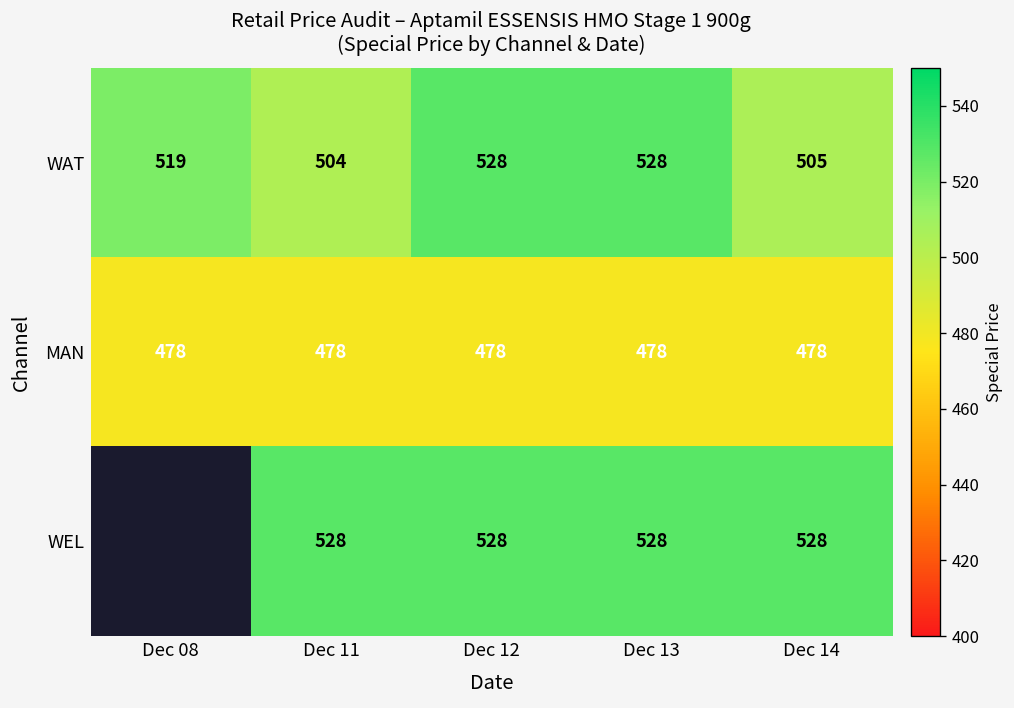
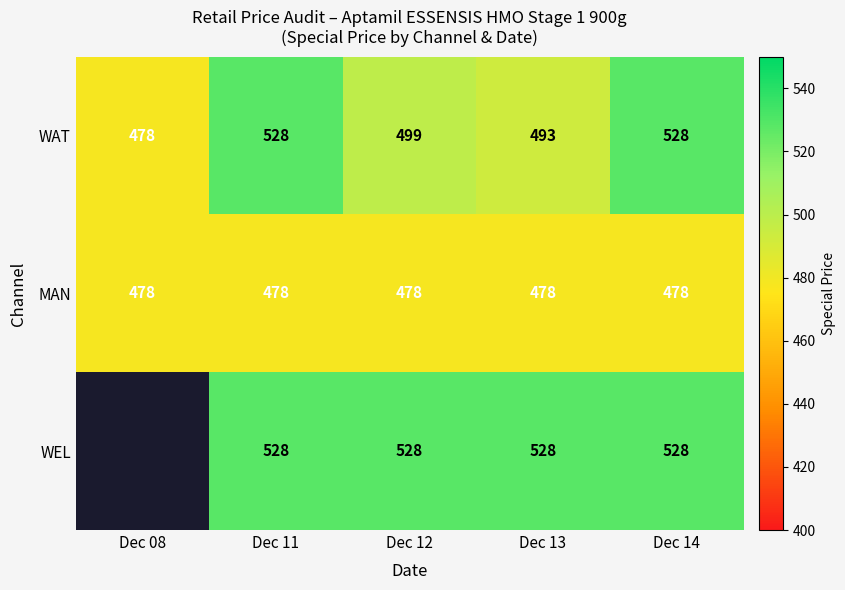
WAT, Dec 08: 519 -> 478
WAT, Dec 11: 504 -> 528
WAT, Dec 12: 528 -> 499
WAT, Dec 13: 528 -> 493
WAT, Dec 14: 505 -> 528
